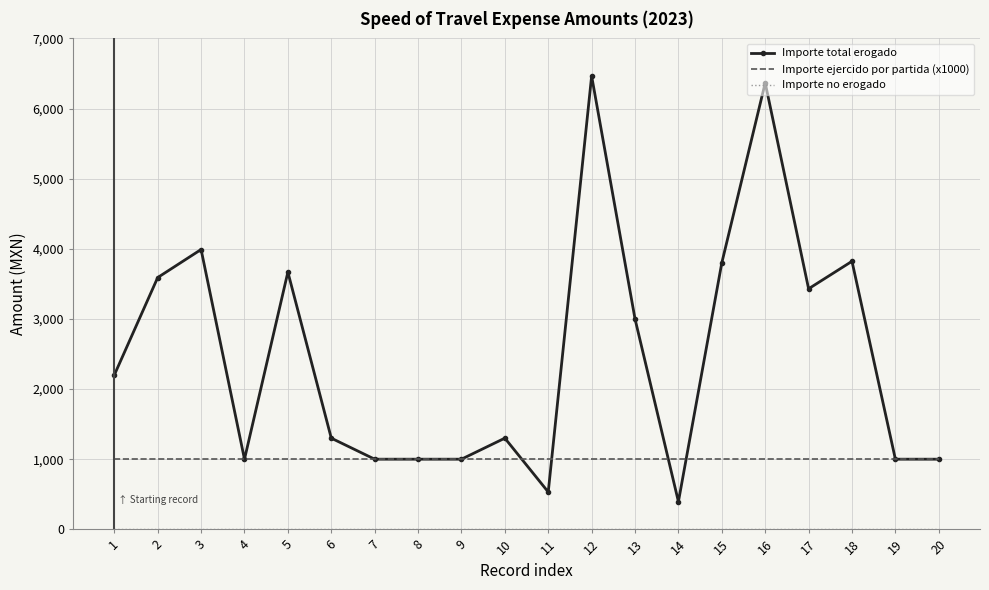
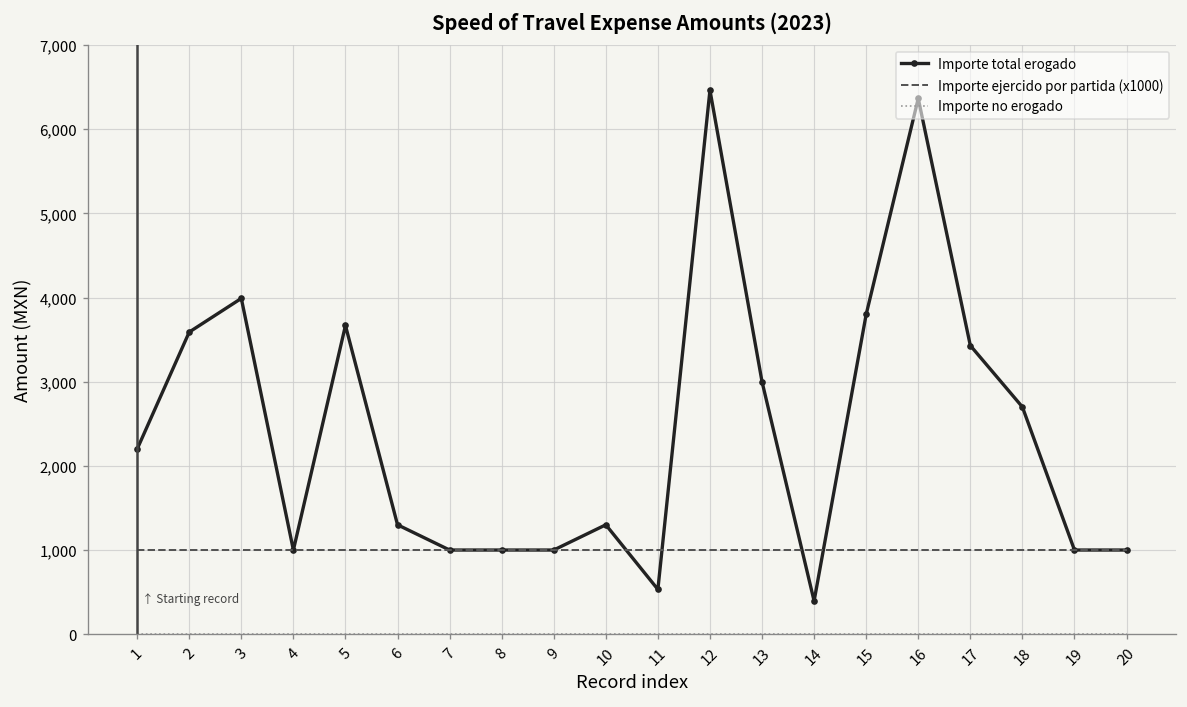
Importe total erogado, 18: 3,800 -> 2,700
